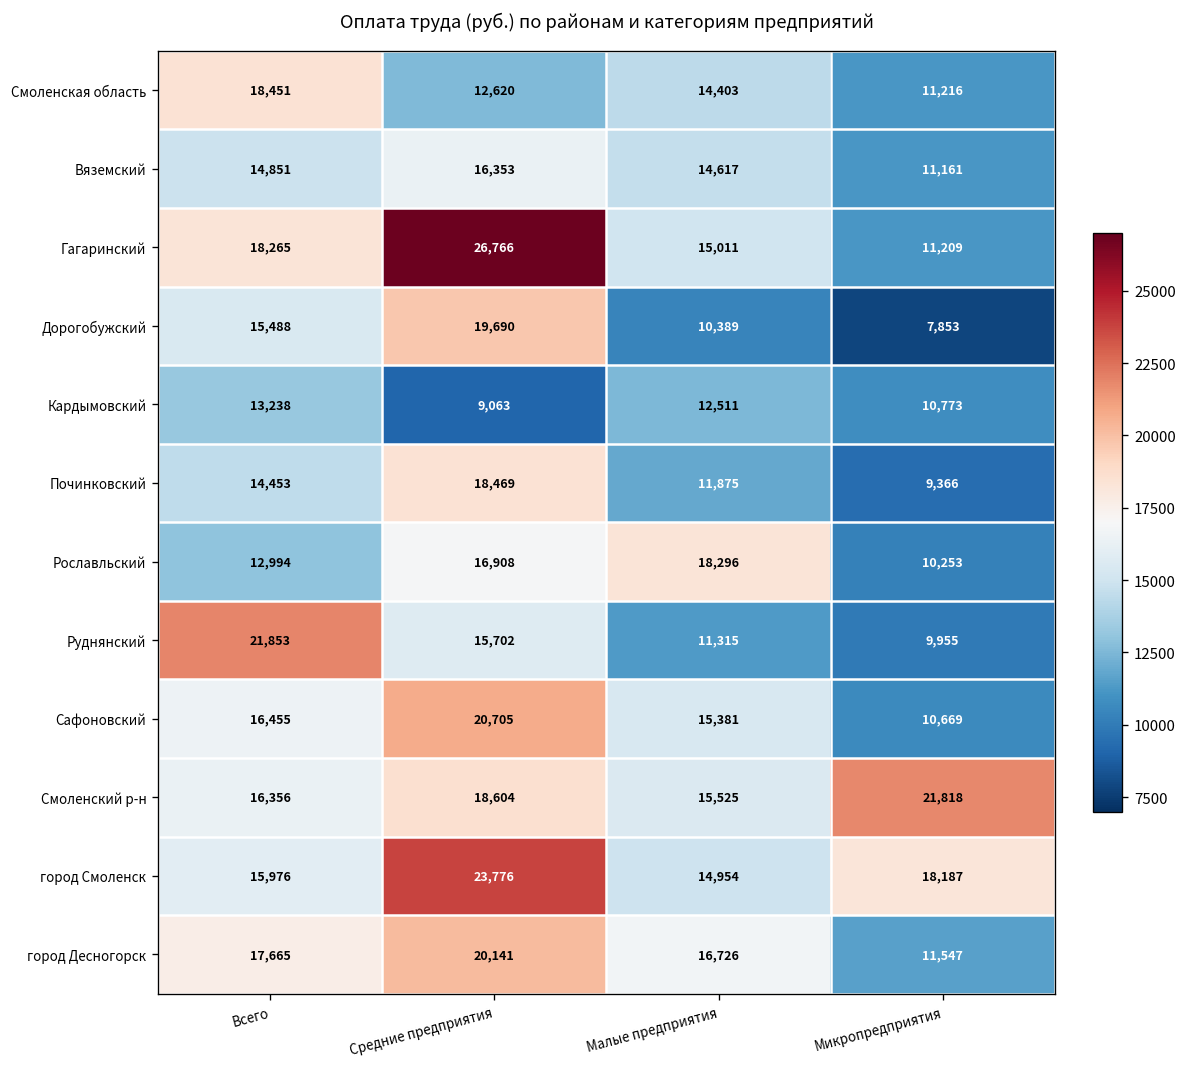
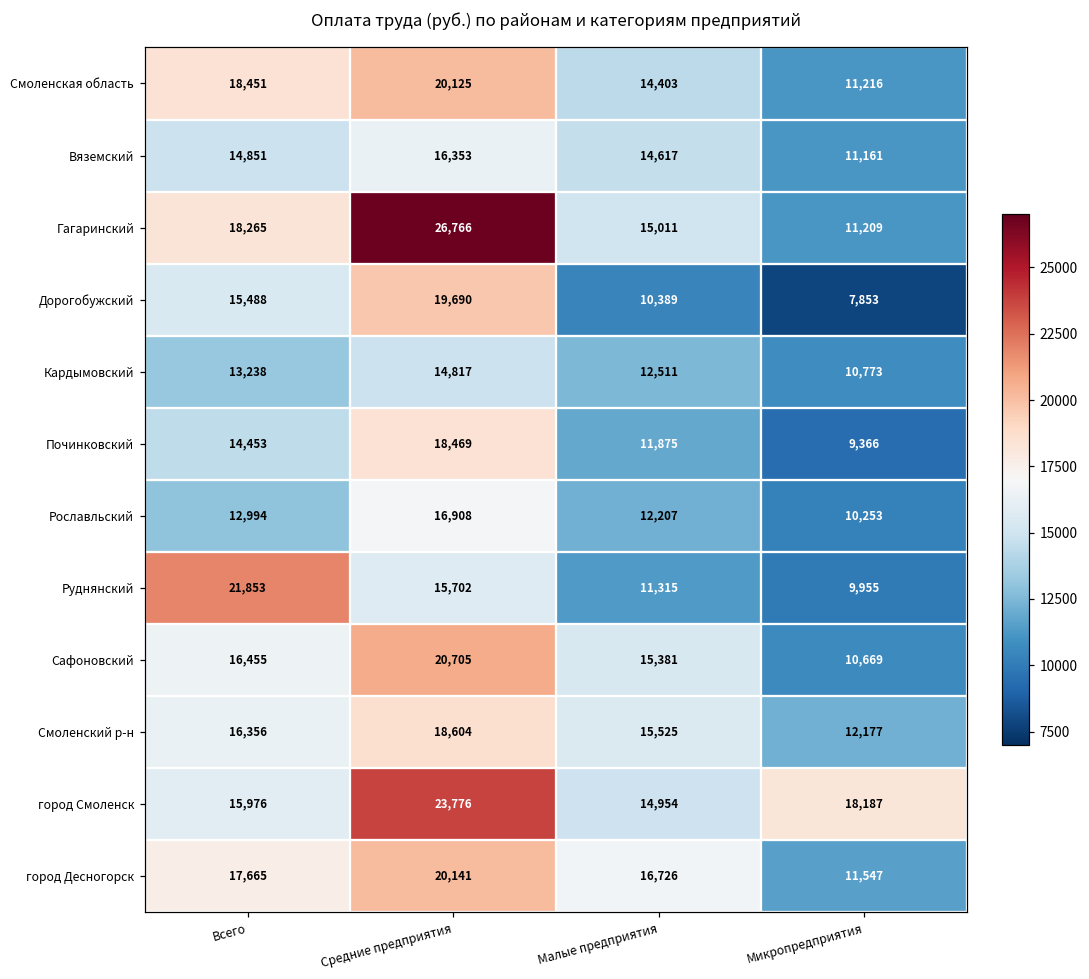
Смоленская область, Средние предприятия: 12,620 -> 20,125
Кардымовский, Средние предприятия: 9,063 -> 14,817
Рославльский, Малые предприятия: 18,296 -> 12,207
Смоленский р-н, Микропредприятия: 21,818 -> 12,177
